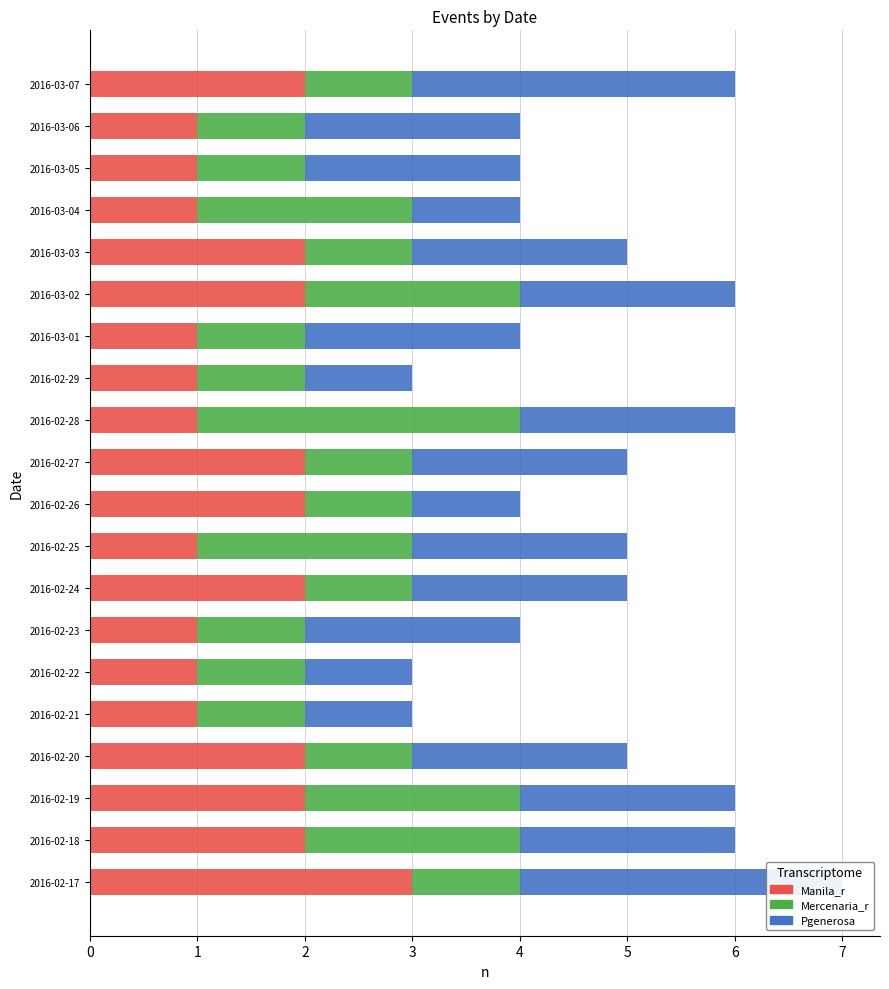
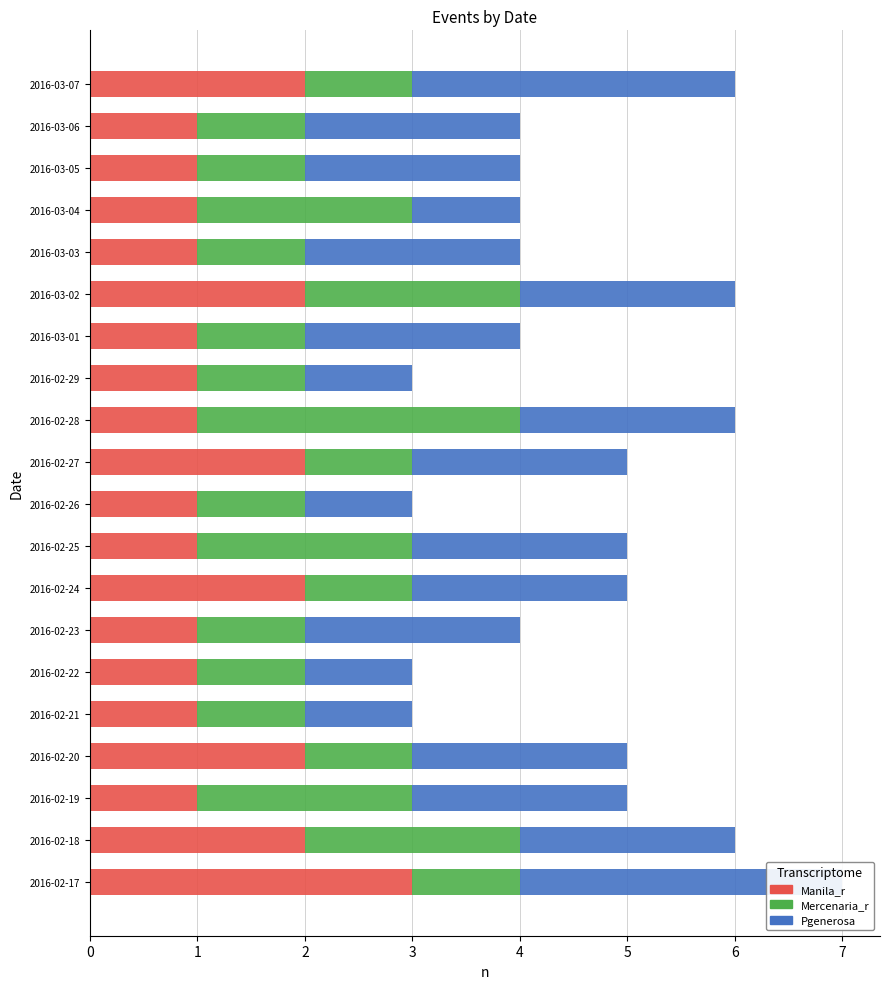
Manila_r, 2016-03-03: 2 -> 1
Manila_r, 2016-02-26: 2 -> 1
Manila_r, 2016-02-19: 2 -> 1
